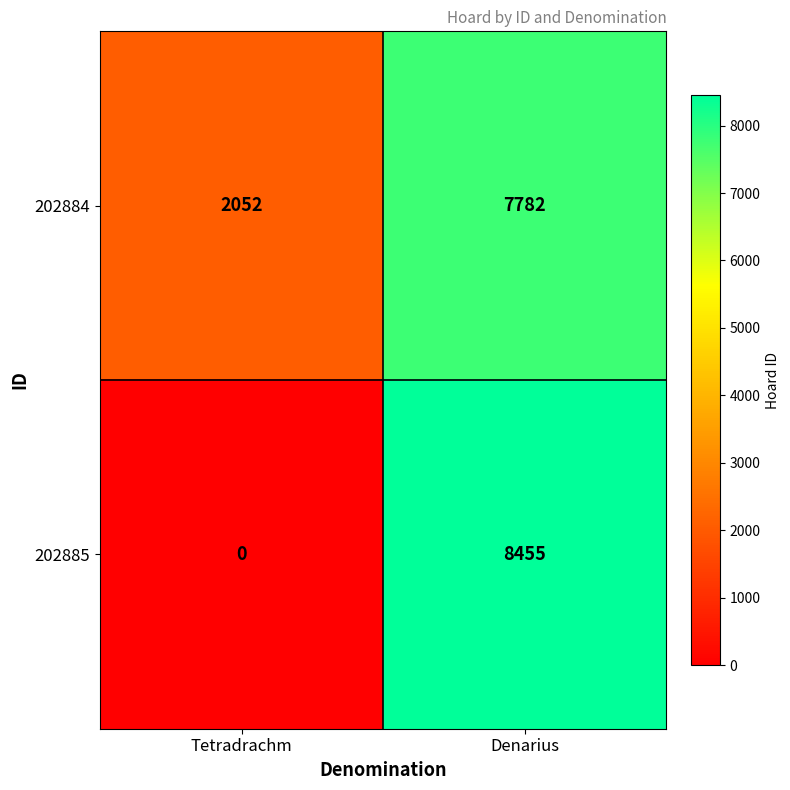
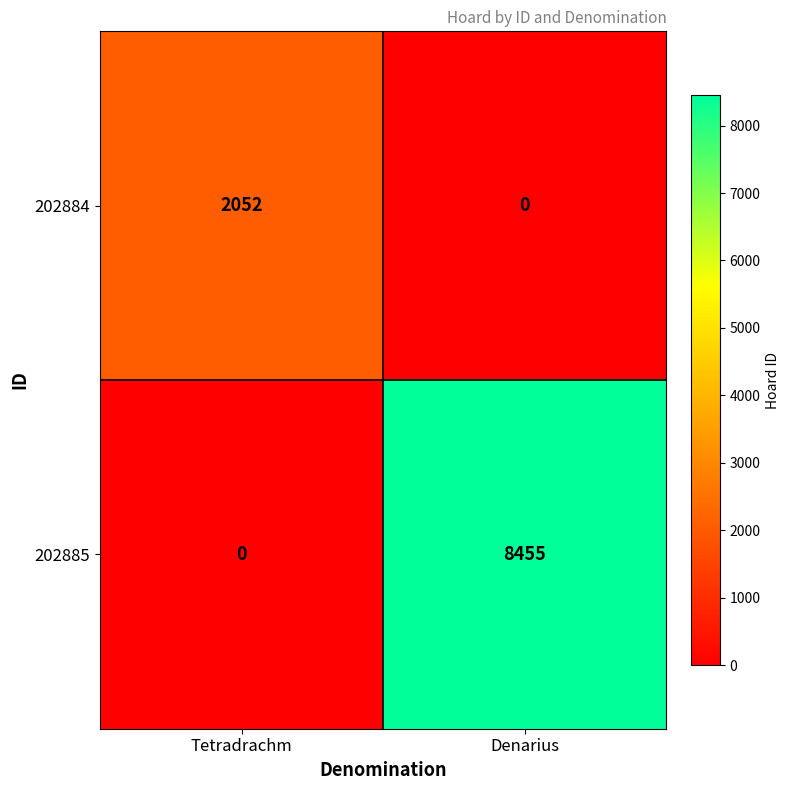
202884, Denarius: 7782 -> 0
